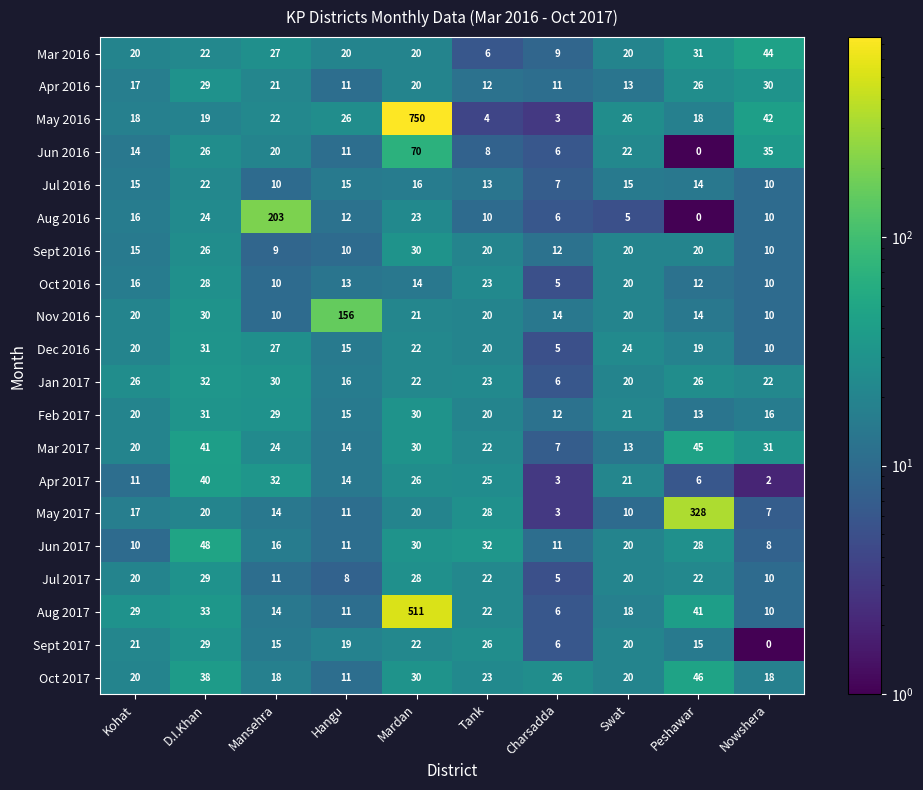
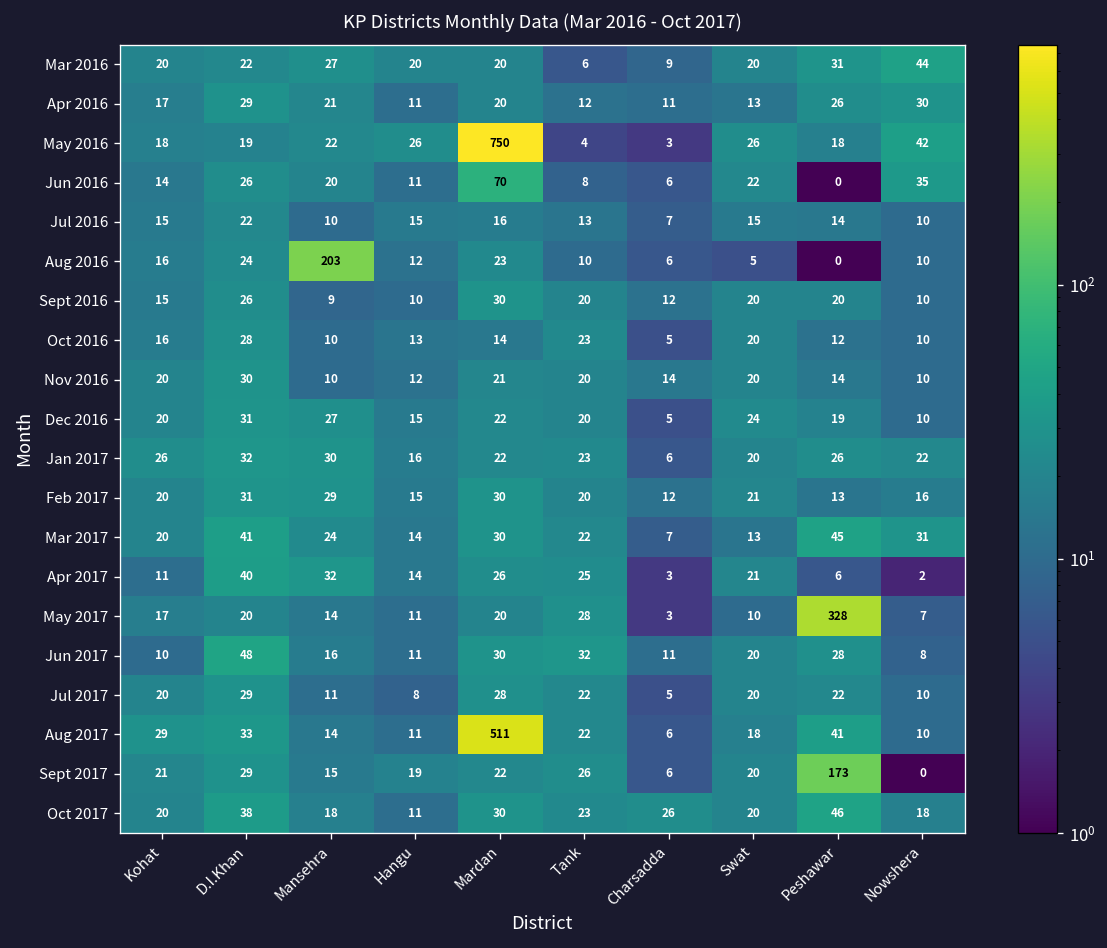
Nov 2016, Hangu: 156 -> 12
Sept 2017, Peshawar: 15 -> 173
